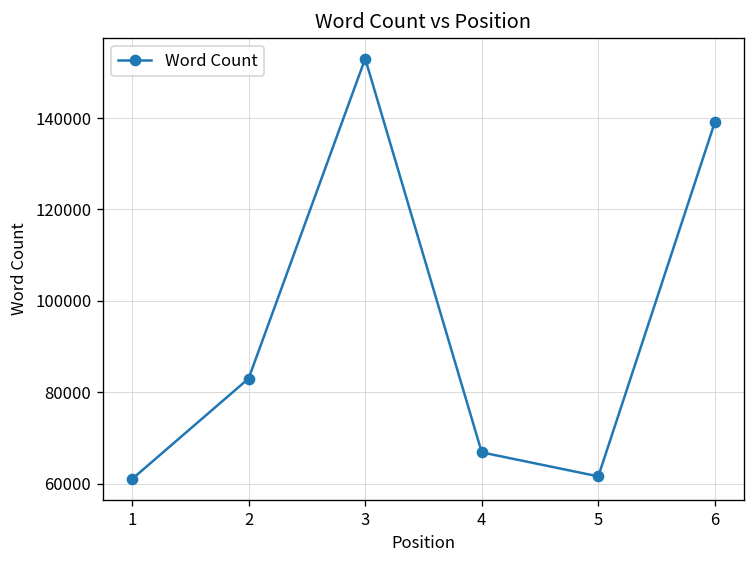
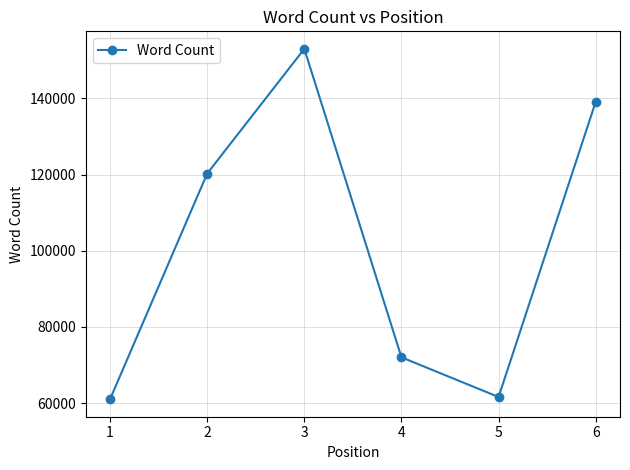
2: 83000 -> 120000
4: 67000 -> 72000
